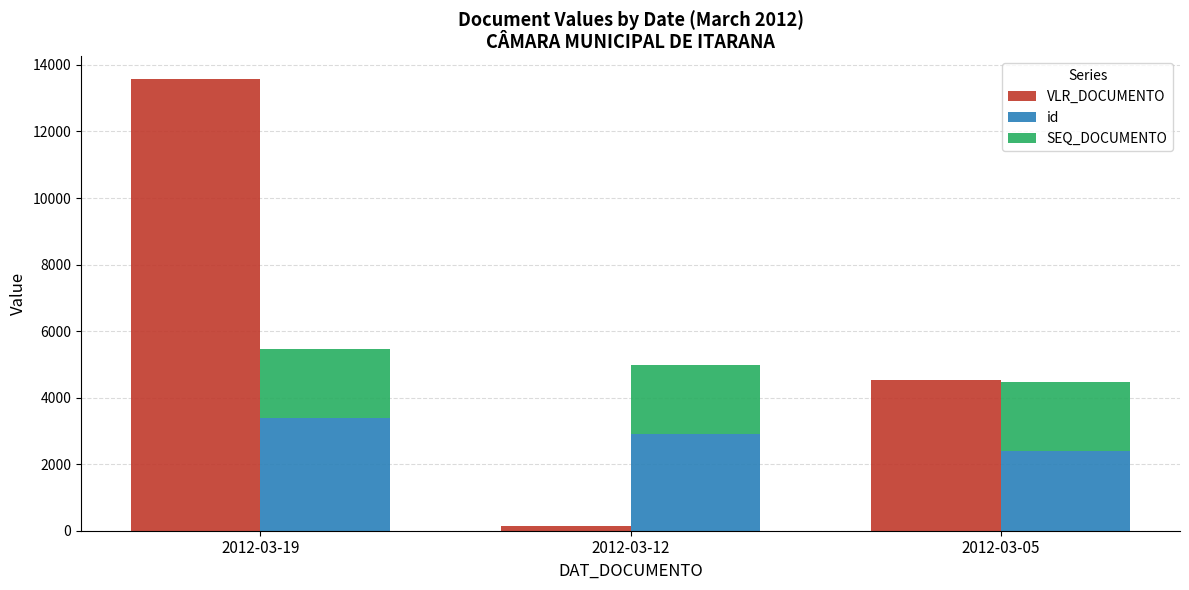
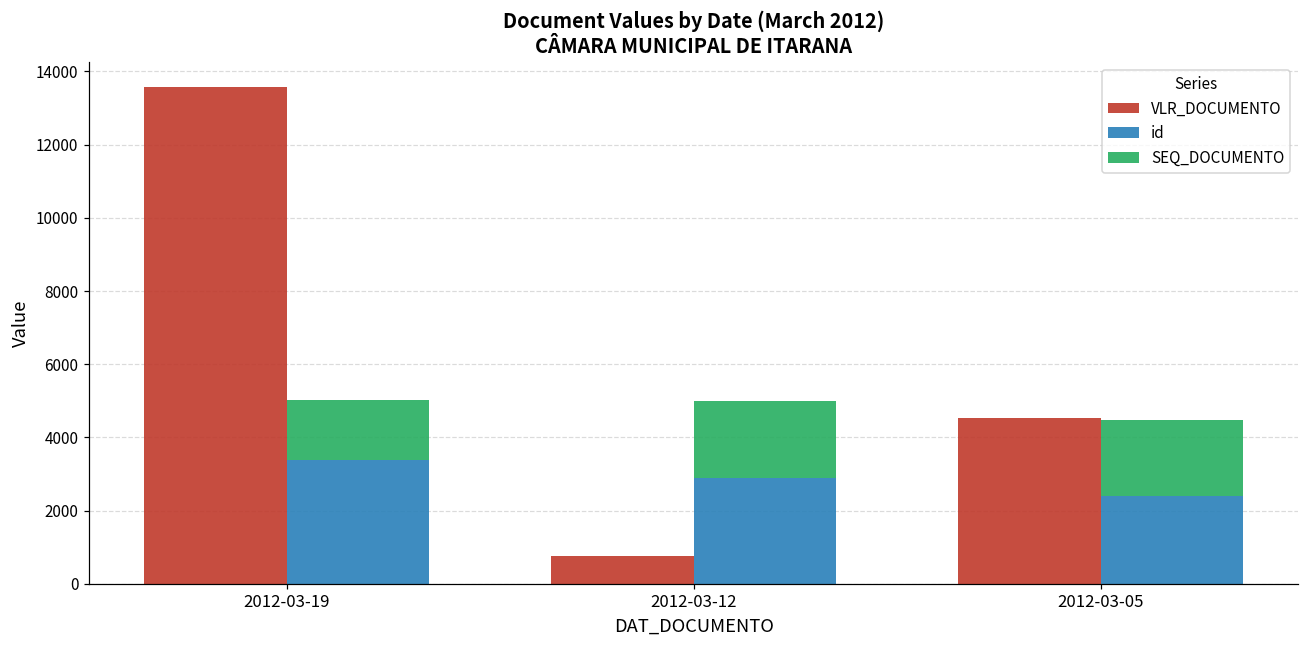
SEQ_DOCUMENTO, 2012-03-19: 2100 -> 1700
VLR_DOCUMENTO, 2012-03-12: 100 -> 800
